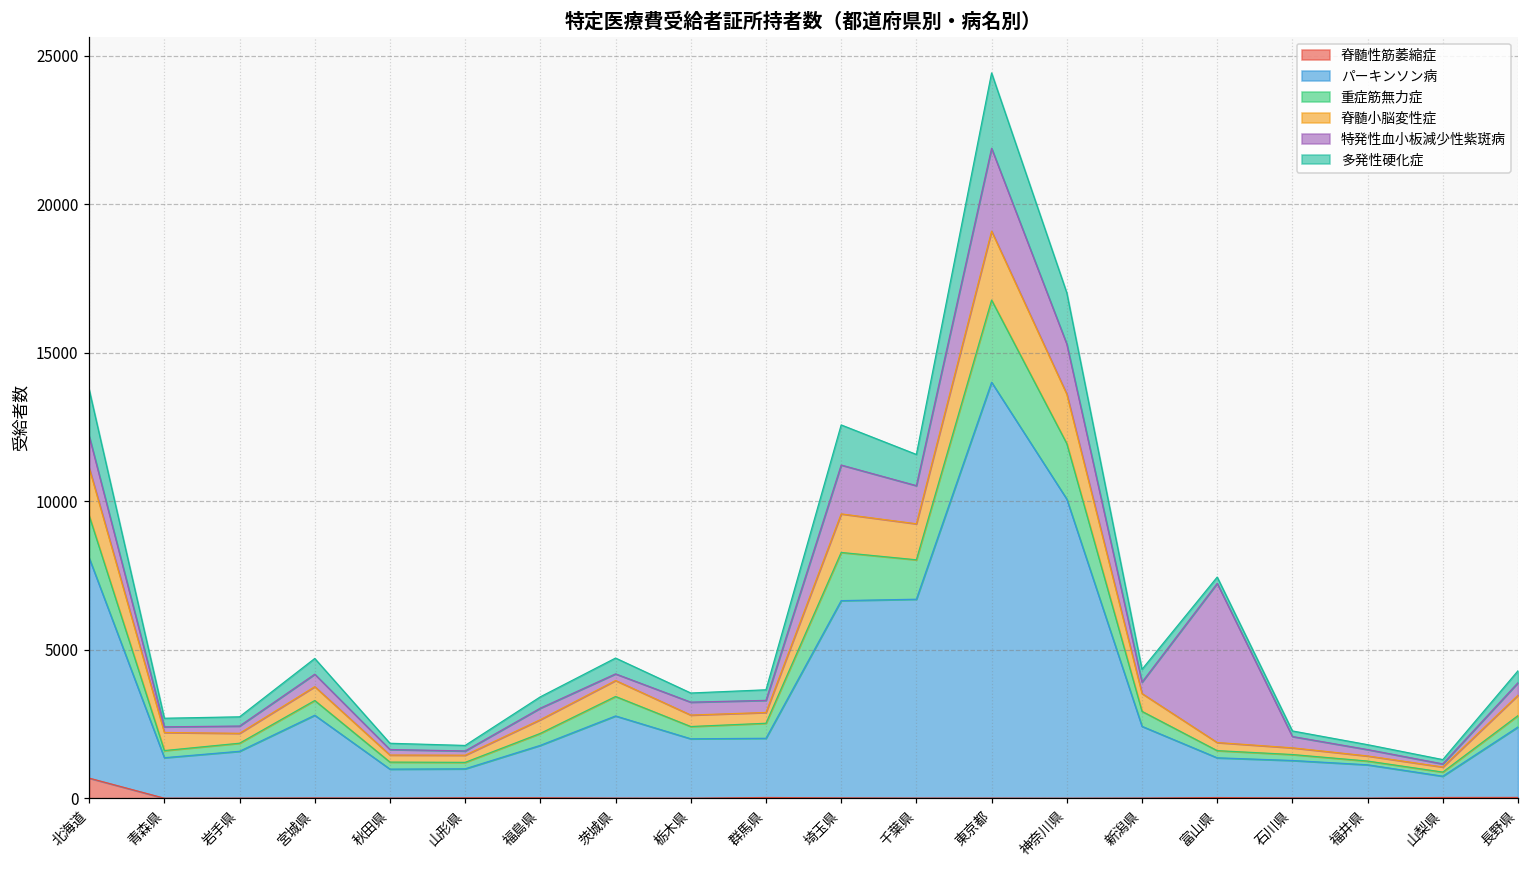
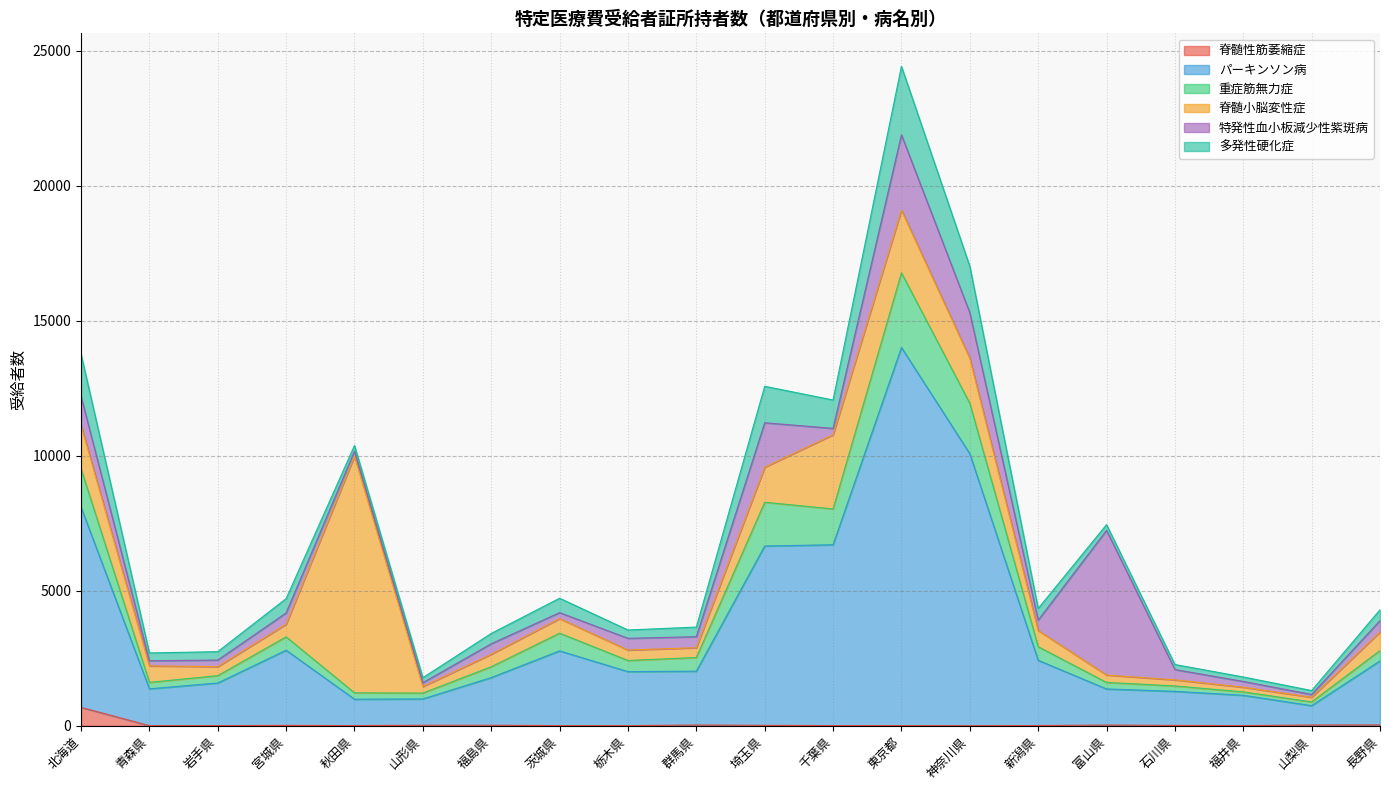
脊髄小脳変性症, 秋田県: 200 -> 8800
脊髄小脳変性症, 千葉県: 1200 -> 2700
特発性血小板減少性紫斑病, 千葉県: 1300 -> 200
